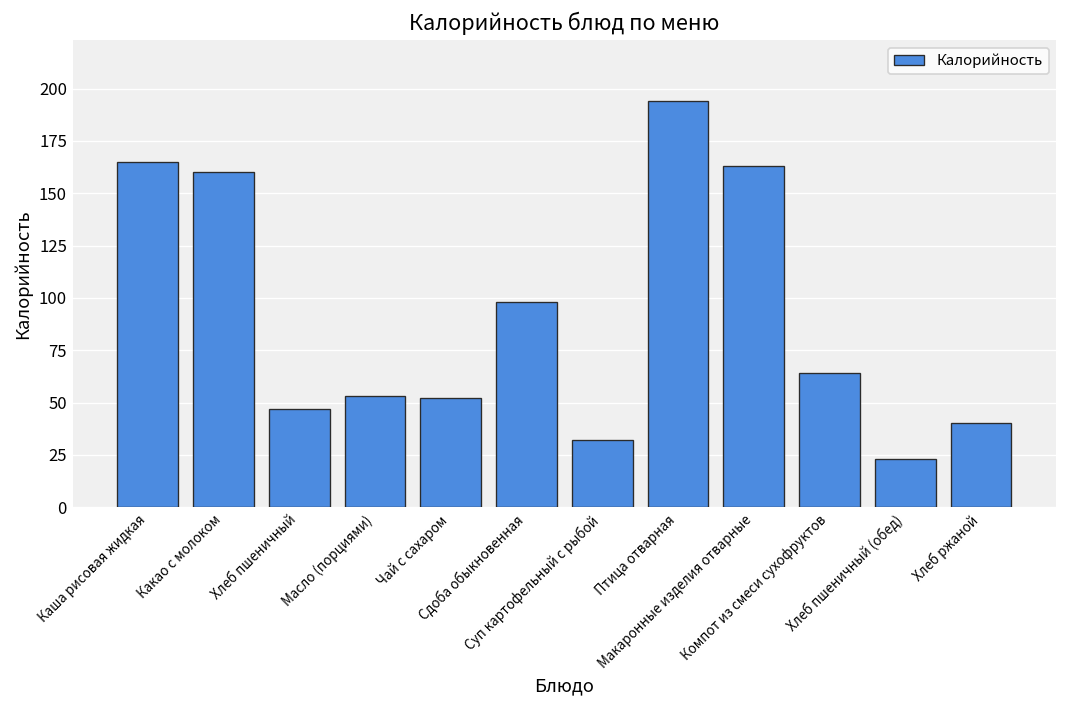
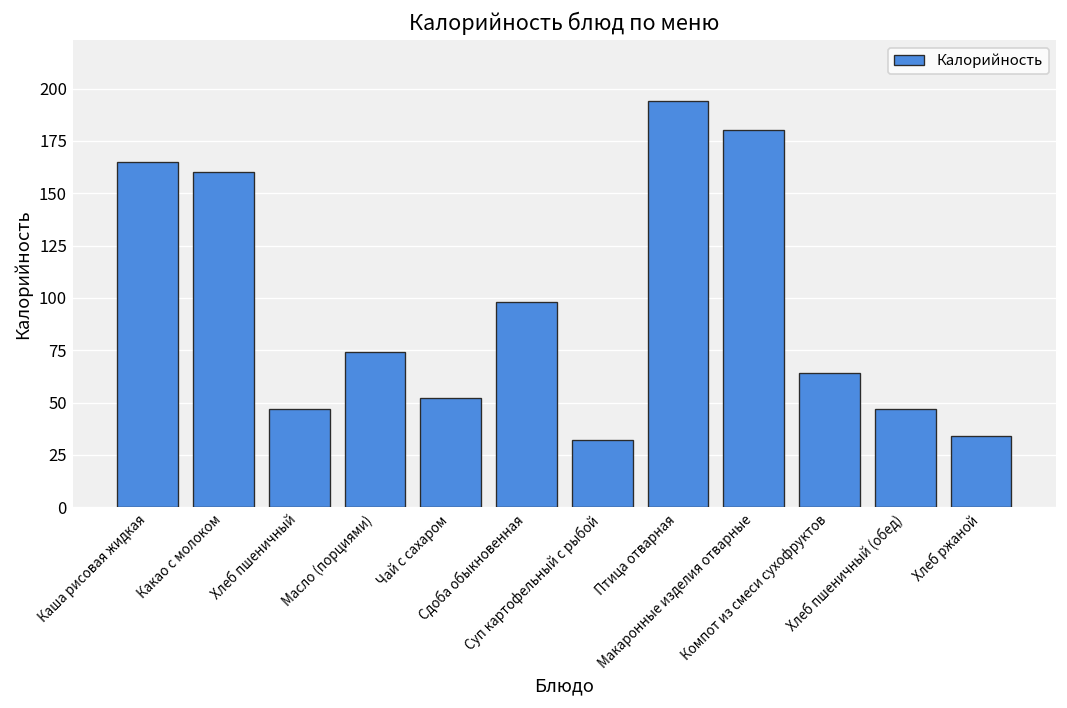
Масло (порциями): 53 -> 74
Макаронные изделия отварные: 163 -> 180
Хлеб пшеничный (обед): 23 -> 47
Хлеб ржаной: 40 -> 34
